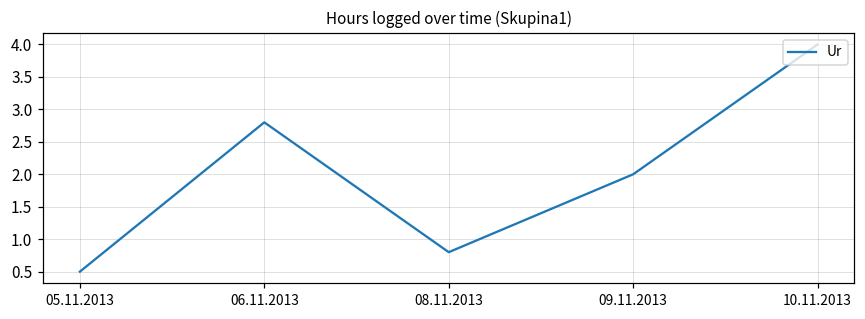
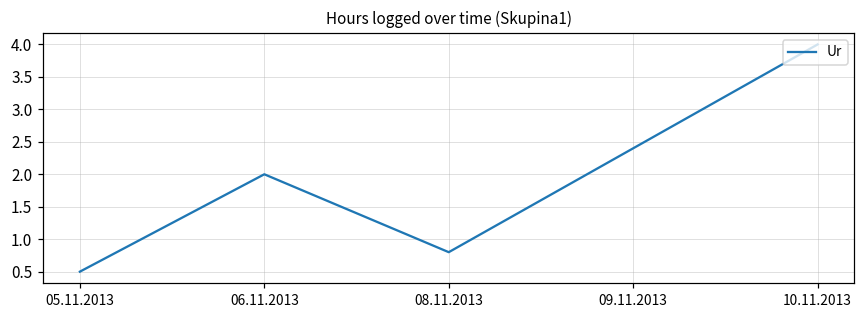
06.11.2013: 2.8 -> 2.0
09.11.2013: 2.0 -> 2.4
